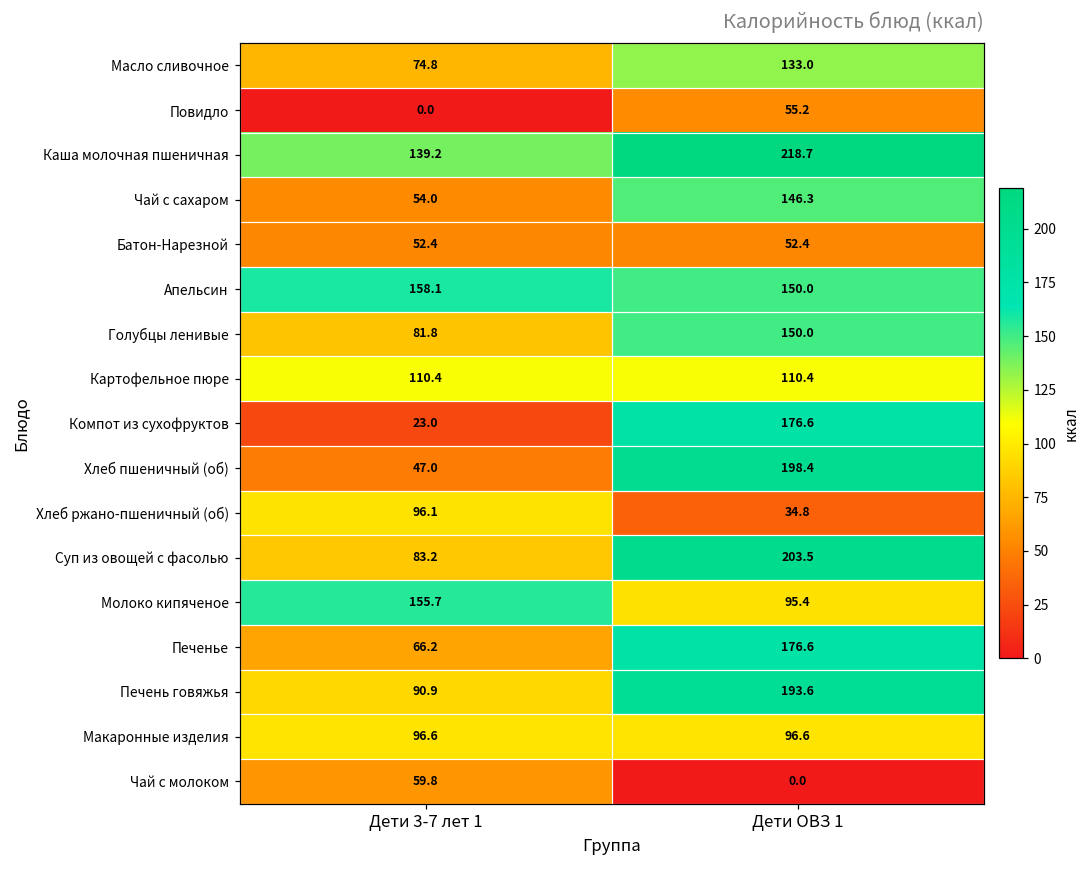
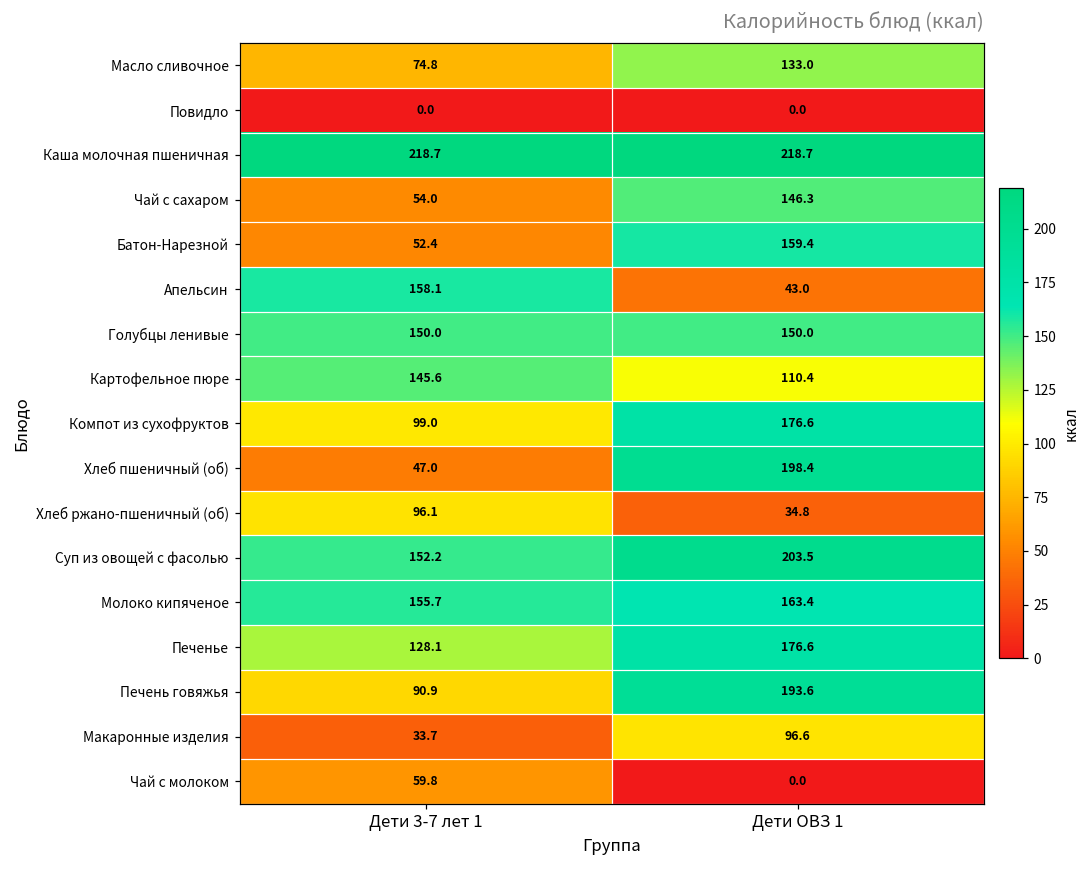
Повидло, Дети ОВЗ 1: 55.2 -> 0.0
Каша молочная пшеничная, Дети 3-7 лет 1: 139.2 -> 218.7
Батон-Нарезной, Дети ОВЗ 1: 52.4 -> 159.4
Апельсин, Дети ОВЗ 1: 150.0 -> 43.0
Голубцы ленивые, Дети 3-7 лет 1: 81.8 -> 150.0
Картофельное пюре, Дети 3-7 лет 1: 110.4 -> 145.6
Компот из сухофруктов, Дети 3-7 лет 1: 23.0 -> 99.0
Суп из овощей с фасолью, Дети 3-7 лет 1: 83.2 -> 152.2
Молоко кипяченое, Дети ОВЗ 1: 95.4 -> 163.4
Печенье, Дети 3-7 лет 1: 66.2 -> 128.1
Макаронные изделия, Дети 3-7 лет 1: 96.6 -> 33.7
